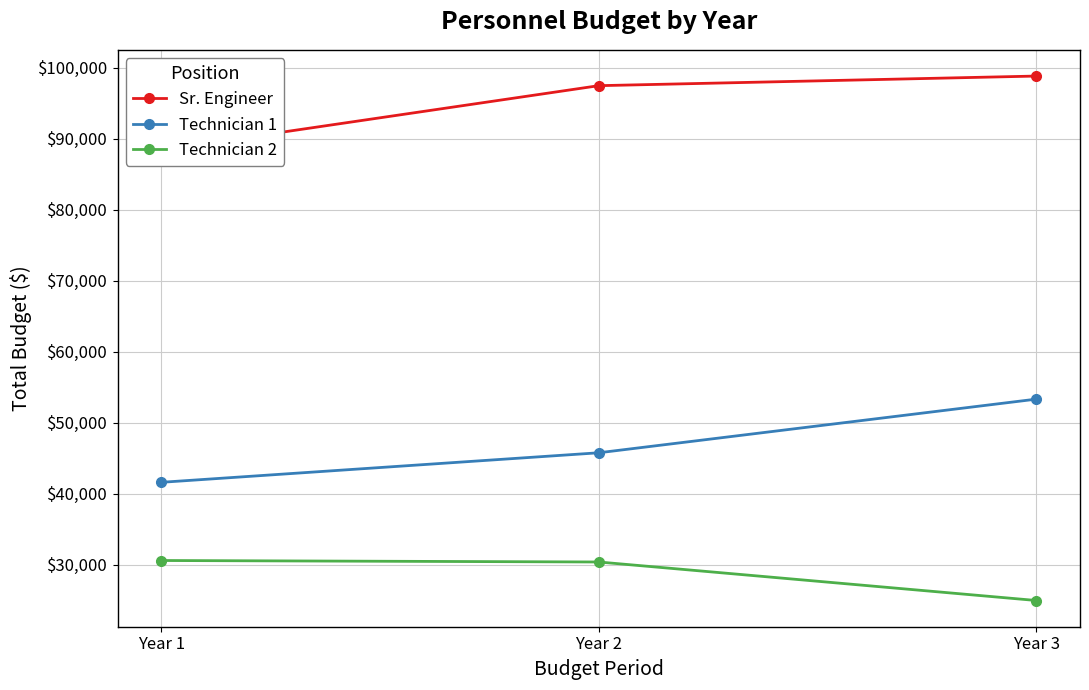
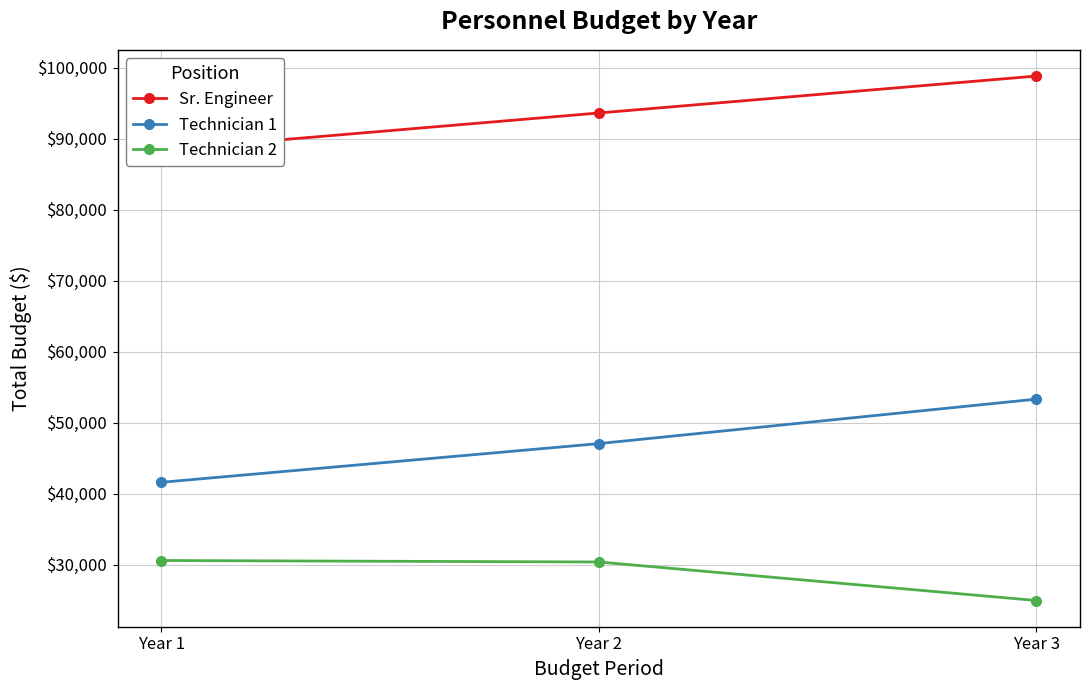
Sr. Engineer, Year 2: $97,000 -> $94,000
Technician 1, Year 2: $46,000 -> $47,000
